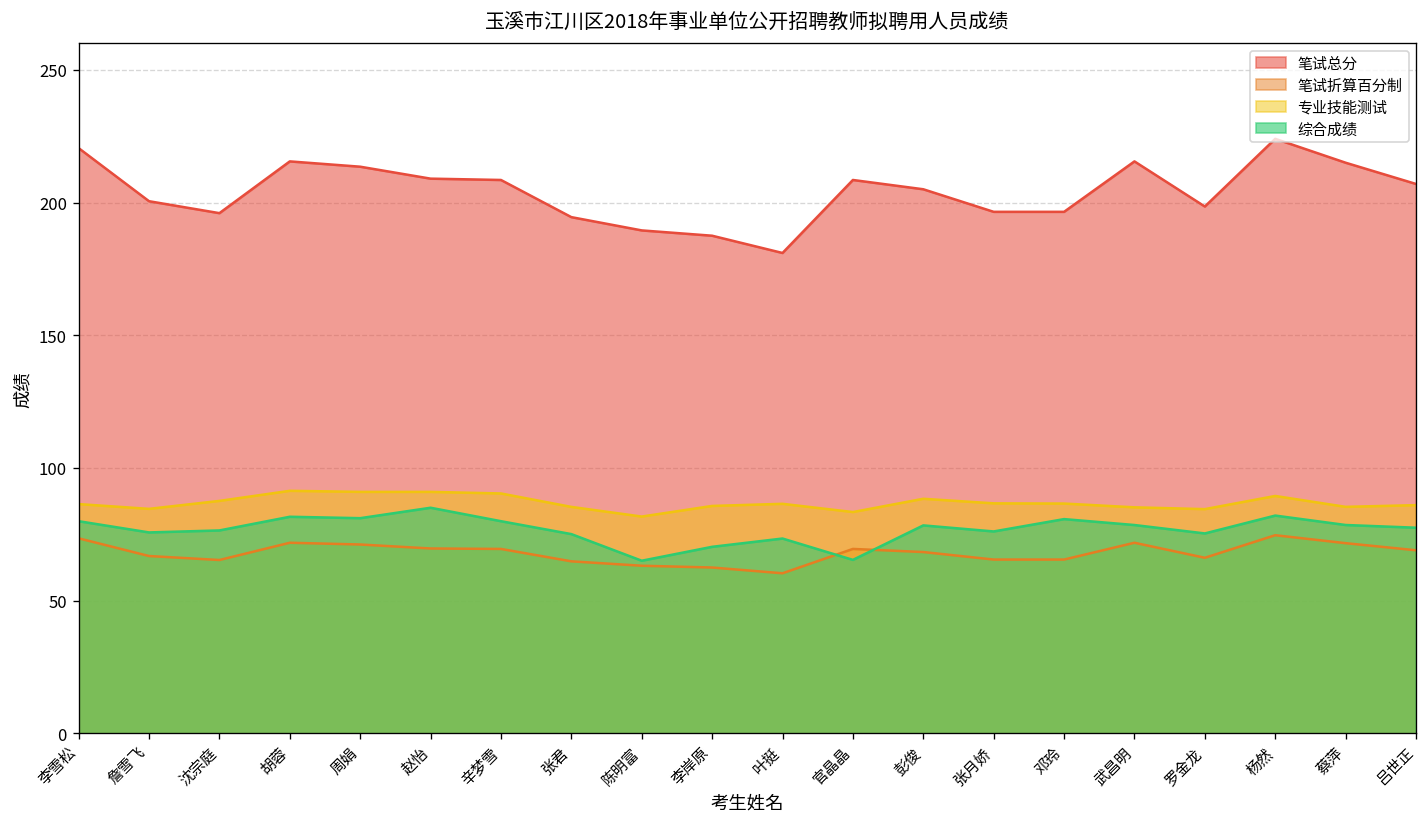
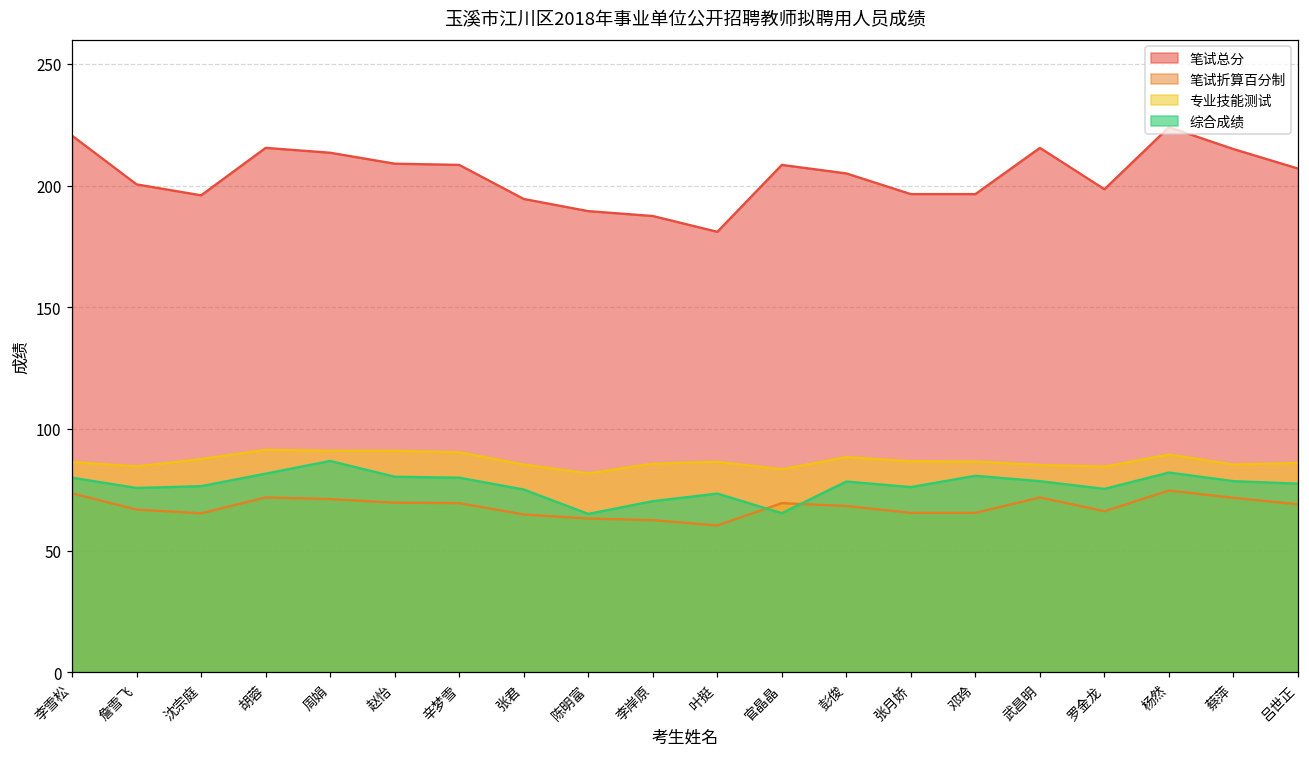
综合成绩, 周娟: 81 -> 87
综合成绩, 赵怡: 85 -> 80
